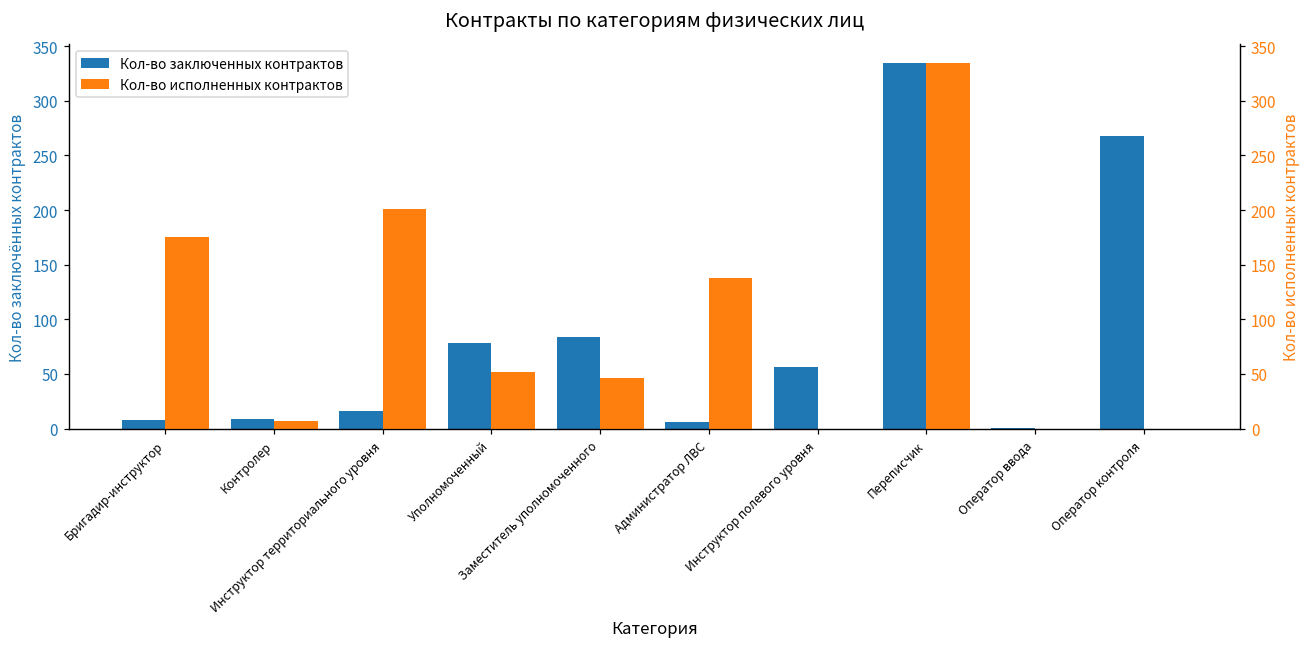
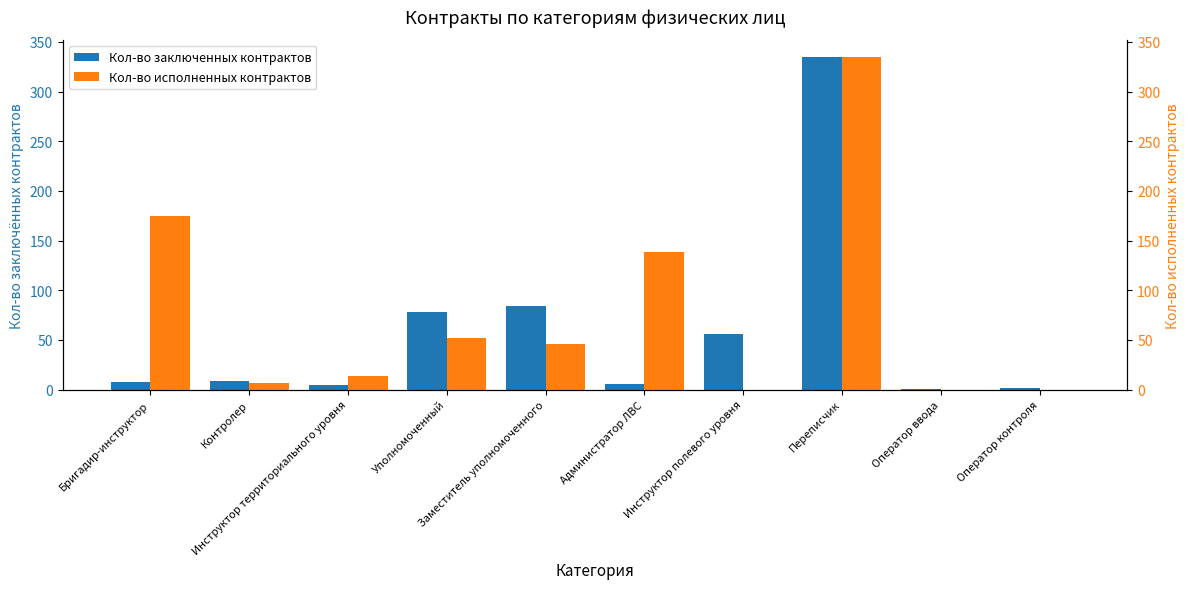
Кол-во заключенных контрактов, Инструктор территориального уровня: 20 -> 10
Кол-во заключенных контрактов, Оператор контроля: 270 -> 0
Кол-во исполненных контрактов, Инструктор территориального уровня: 200 -> 10
